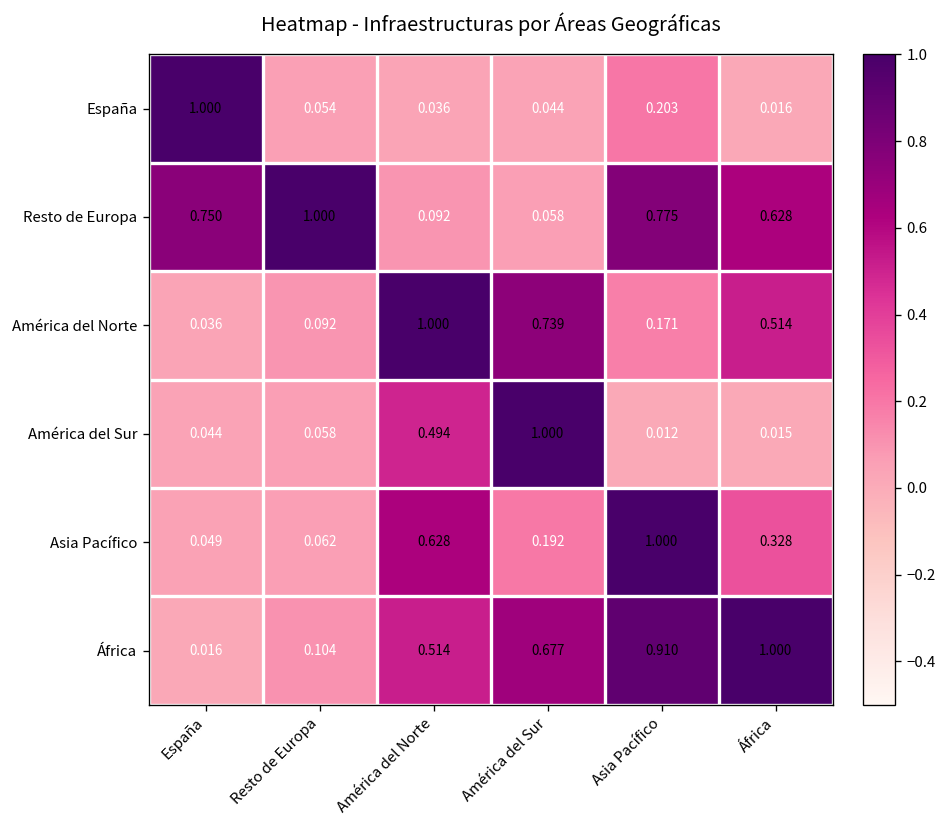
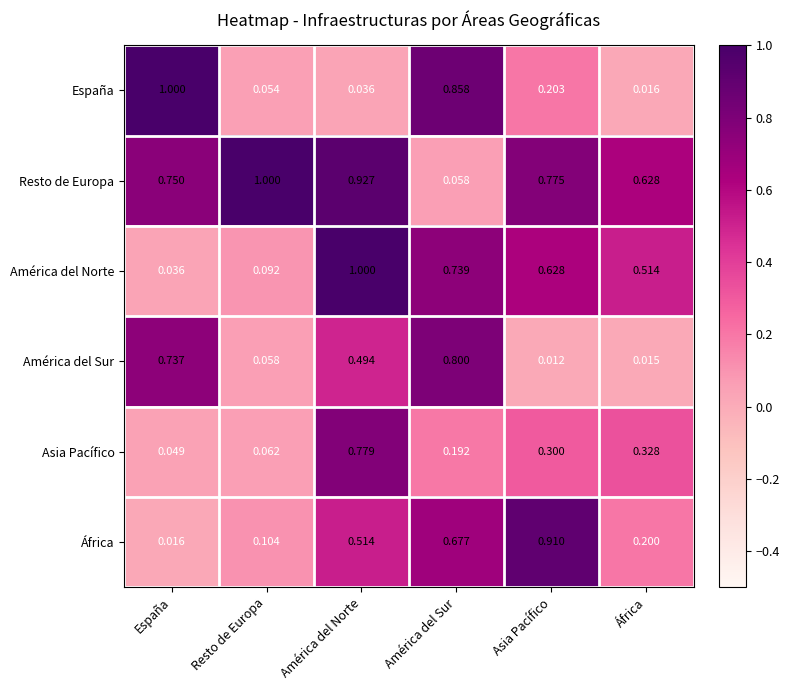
España, América del Sur: 0.044 -> 0.858
Resto de Europa, América del Norte: 0.092 -> 0.927
América del Norte, Asia Pacífico: 0.171 -> 0.628
América del Sur, España: 0.044 -> 0.737
América del Sur, América del Sur: 1.000 -> 0.800
Asia Pacífico, América del Norte: 0.628 -> 0.779
Asia Pacífico, Asia Pacífico: 1.000 -> 0.300
África, África: 1.000 -> 0.200
